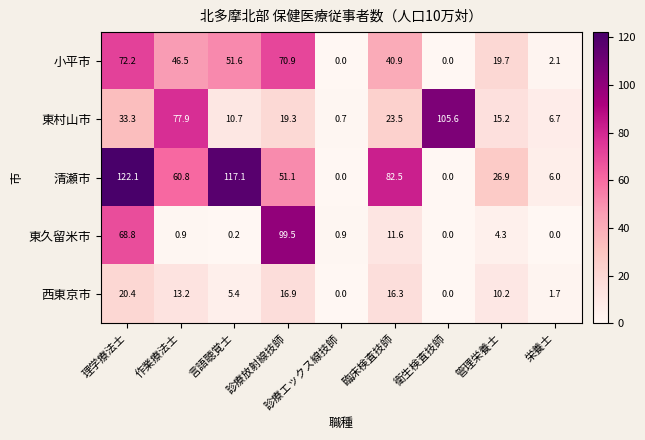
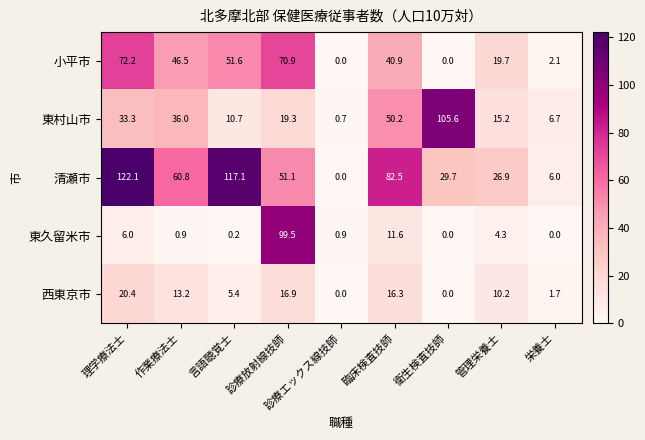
東村山市, 作業療法士: 77.9 -> 36.0
東村山市, 臨床検査技師: 23.5 -> 50.2
清瀬市, 衛生検査技師: 0.0 -> 29.7
東久留米市, 理学療法士: 68.8 -> 6.0
